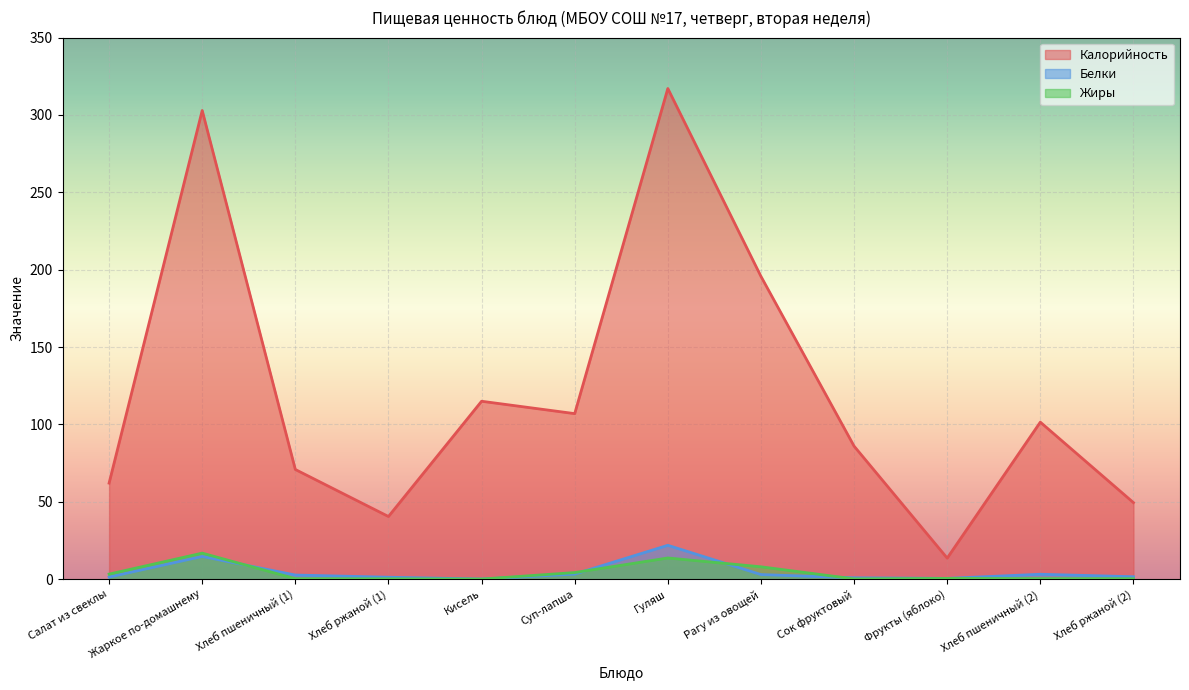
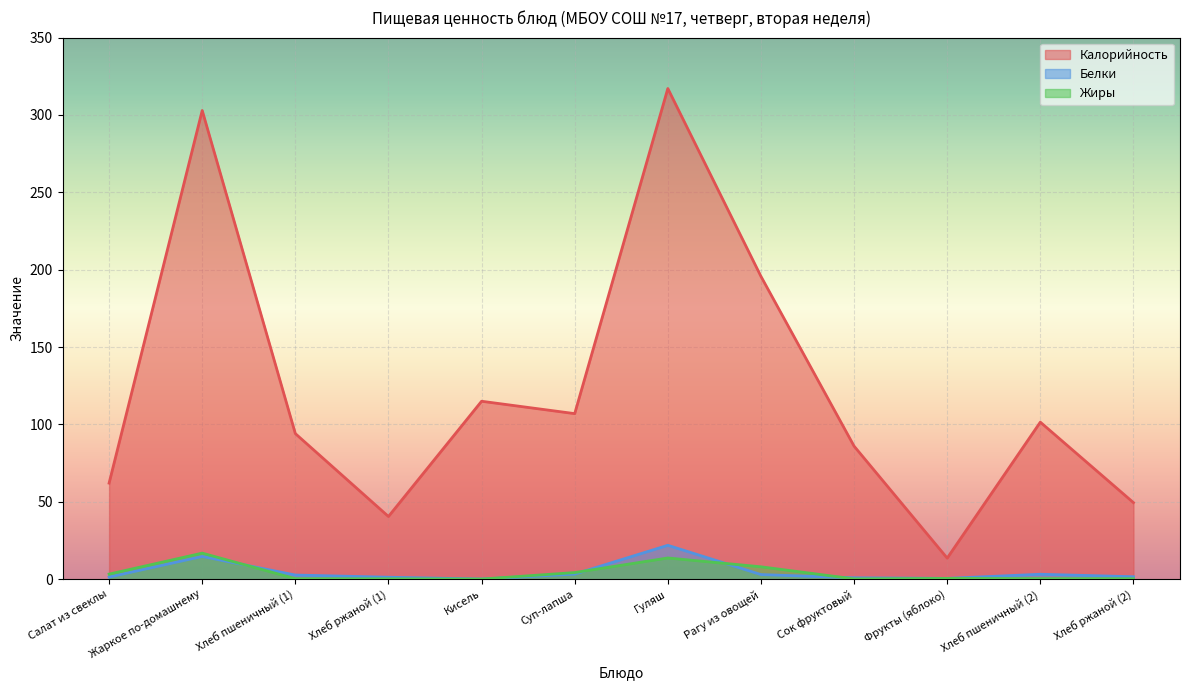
Калорийность, Хлеб пшеничный (1): 71 -> 94
